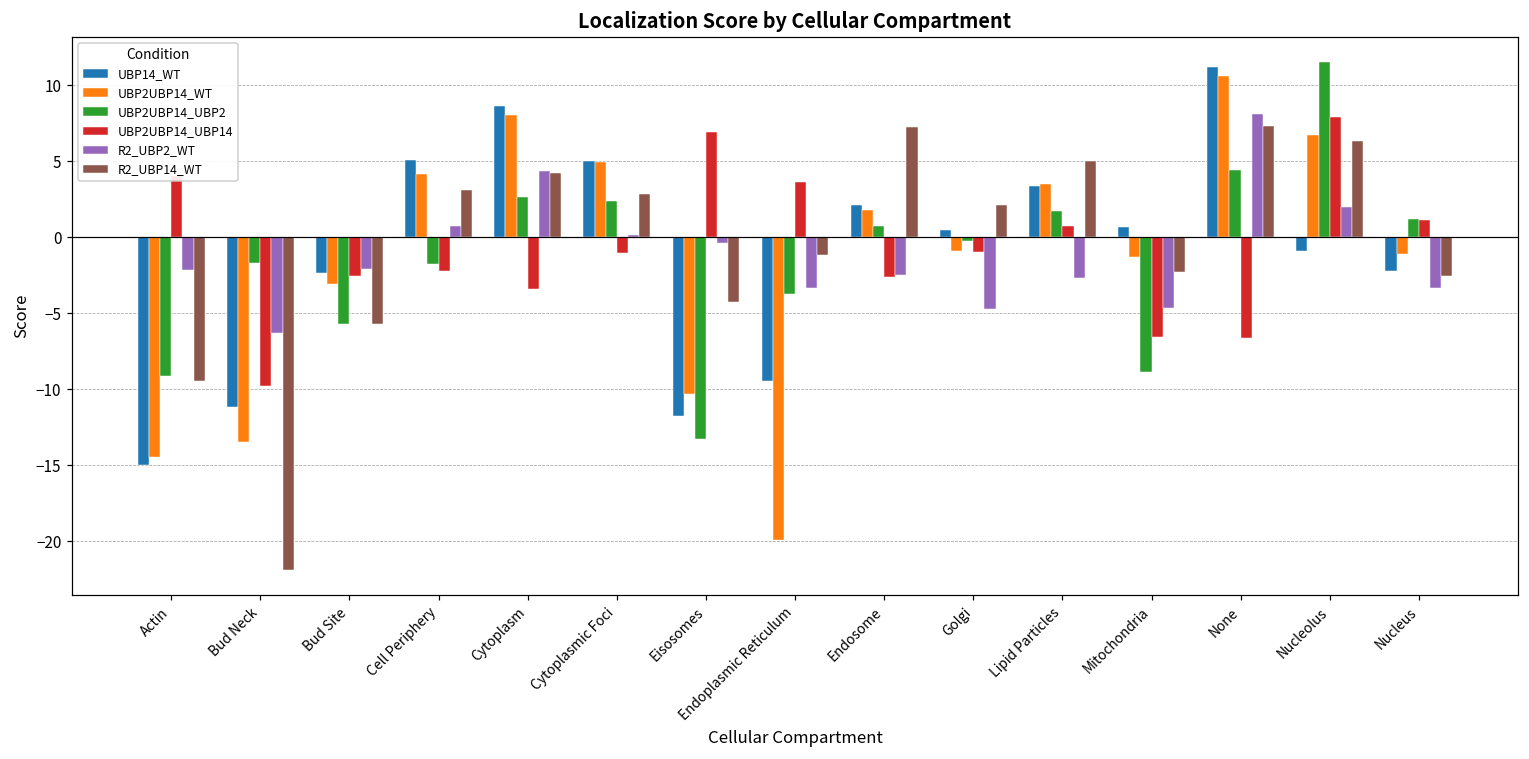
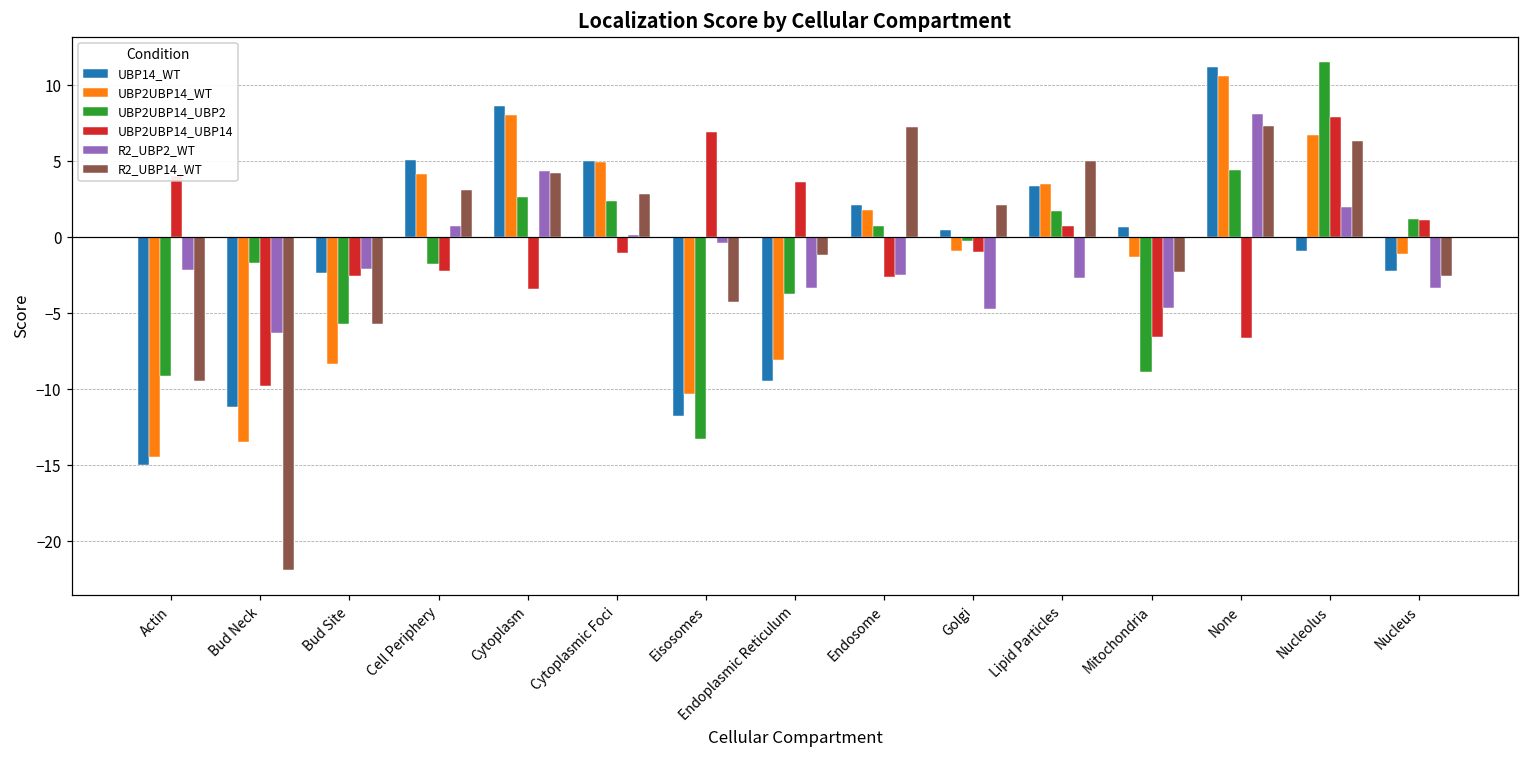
UBP2UBP14_WT, Bud Site: -3.1 -> -8.4
UBP2UBP14_WT, Endoplasmic Reticulum: -19.9 -> -8.1
